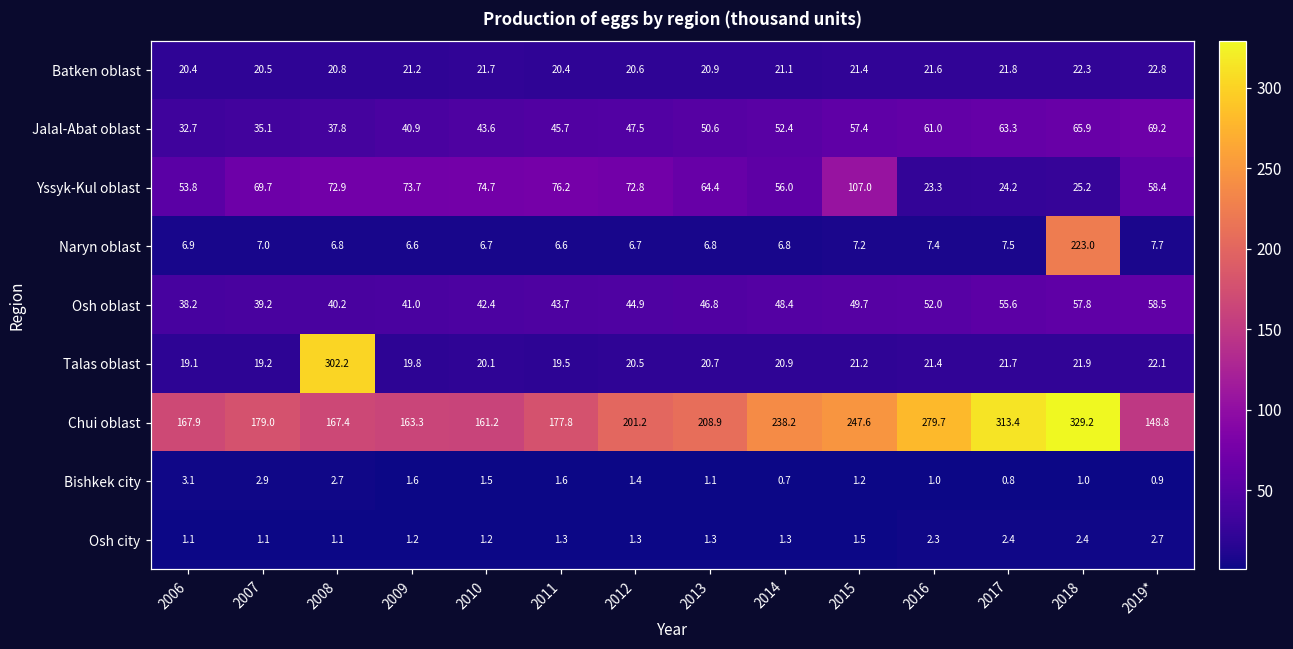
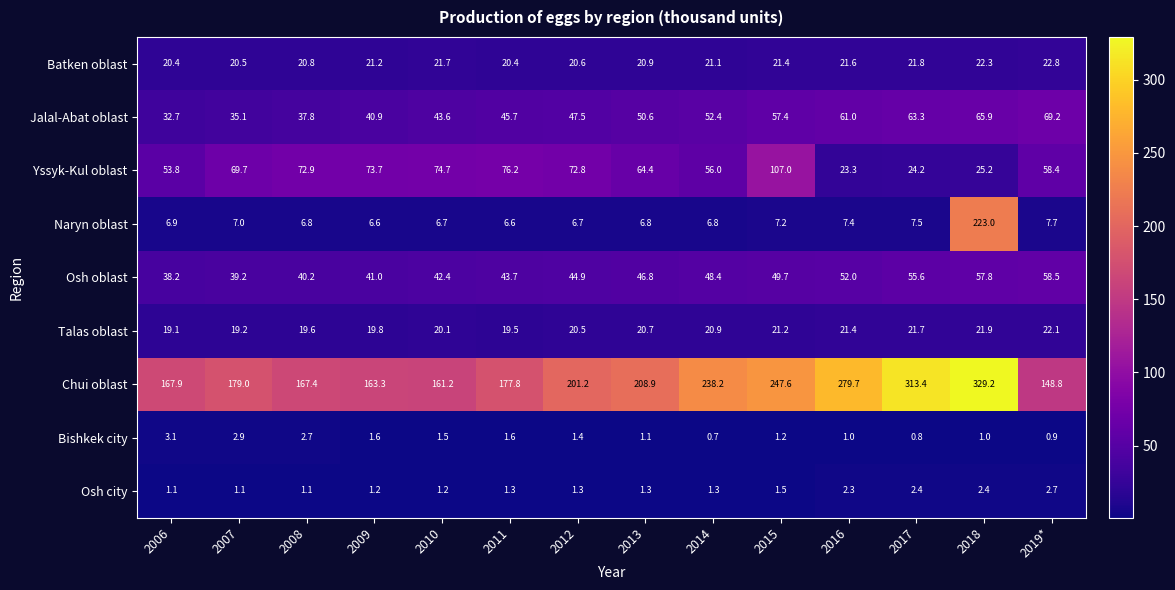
Talas oblast, 2008: 302.2 -> 19.6
